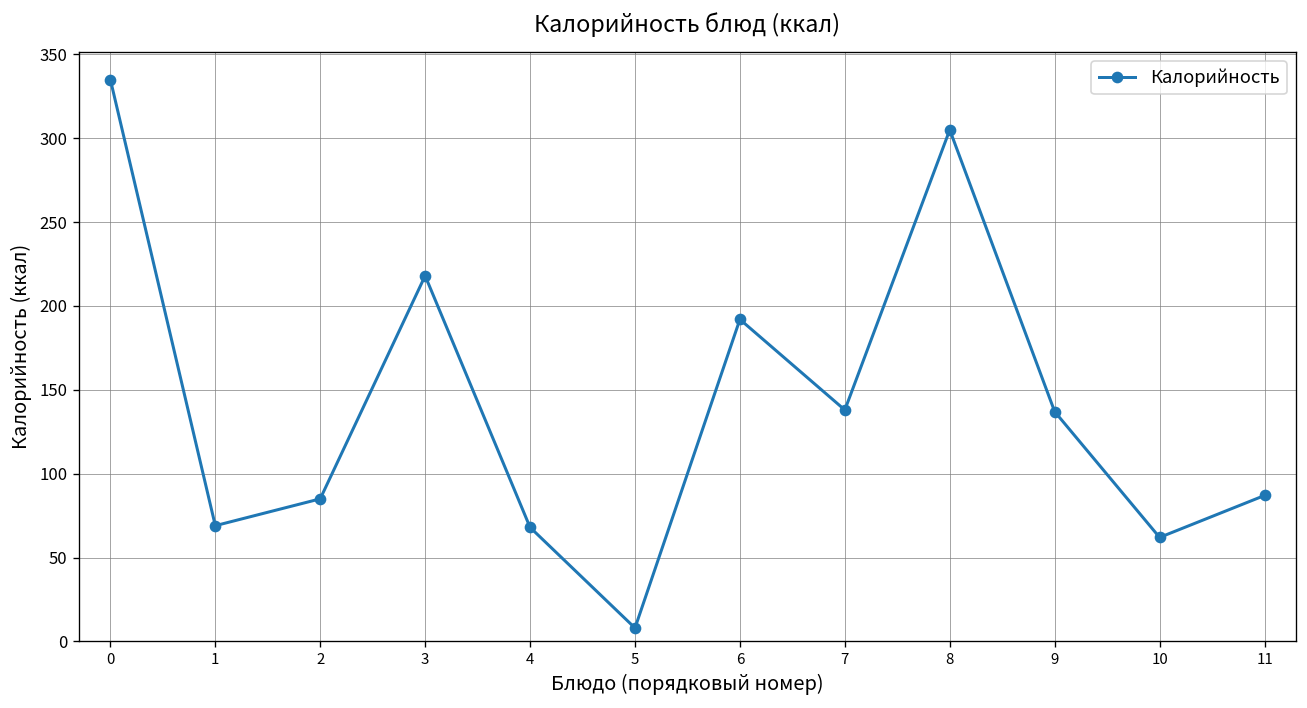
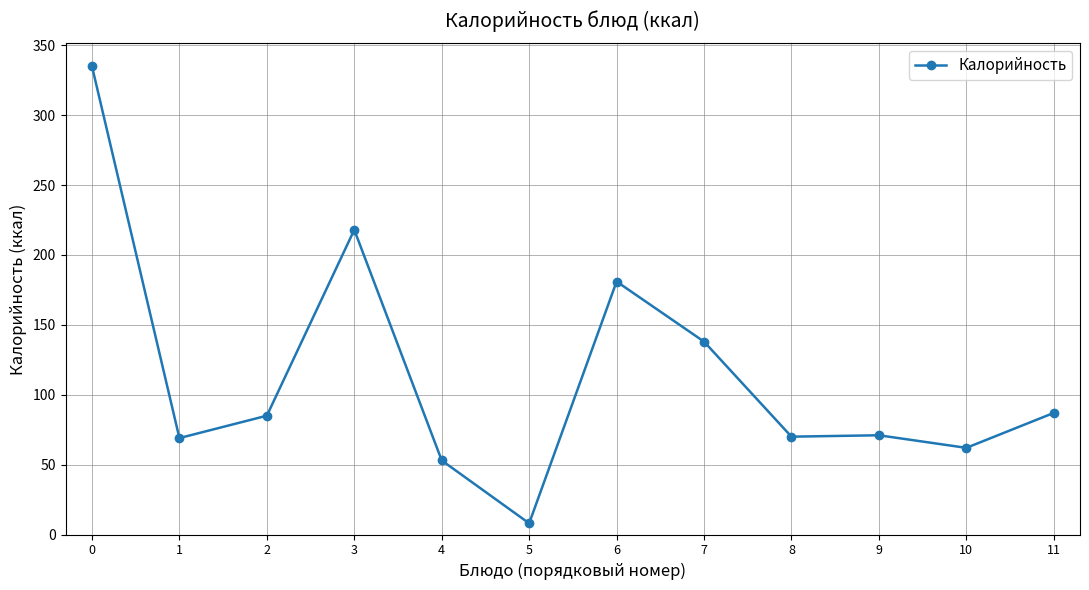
4: 68 -> 53
6: 192 -> 181
8: 305 -> 70
9: 137 -> 71
